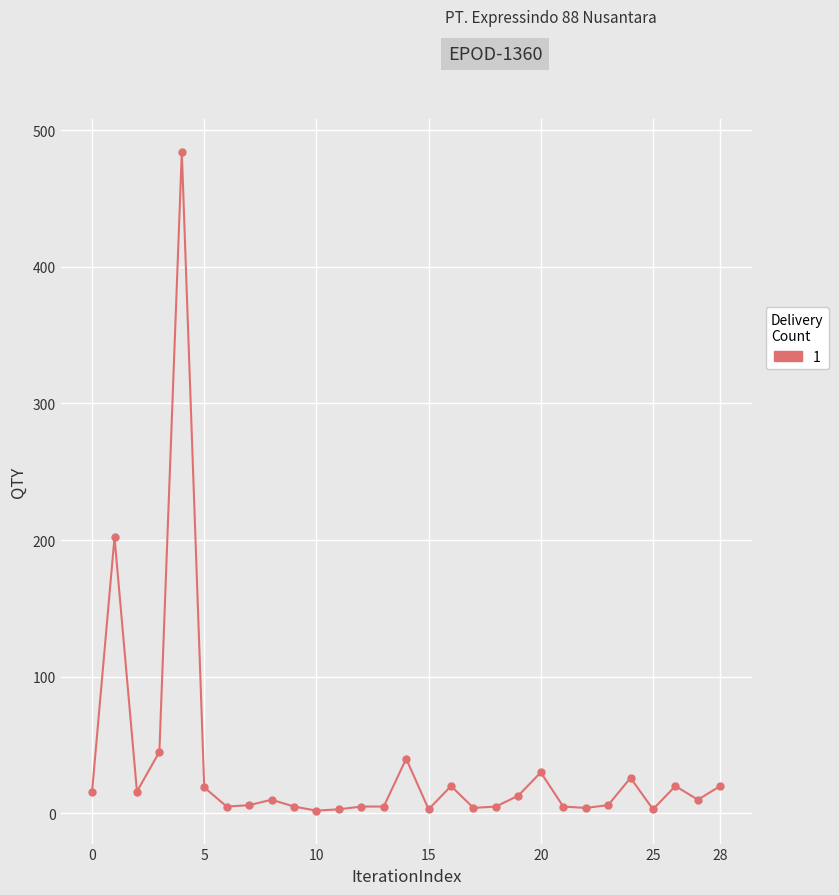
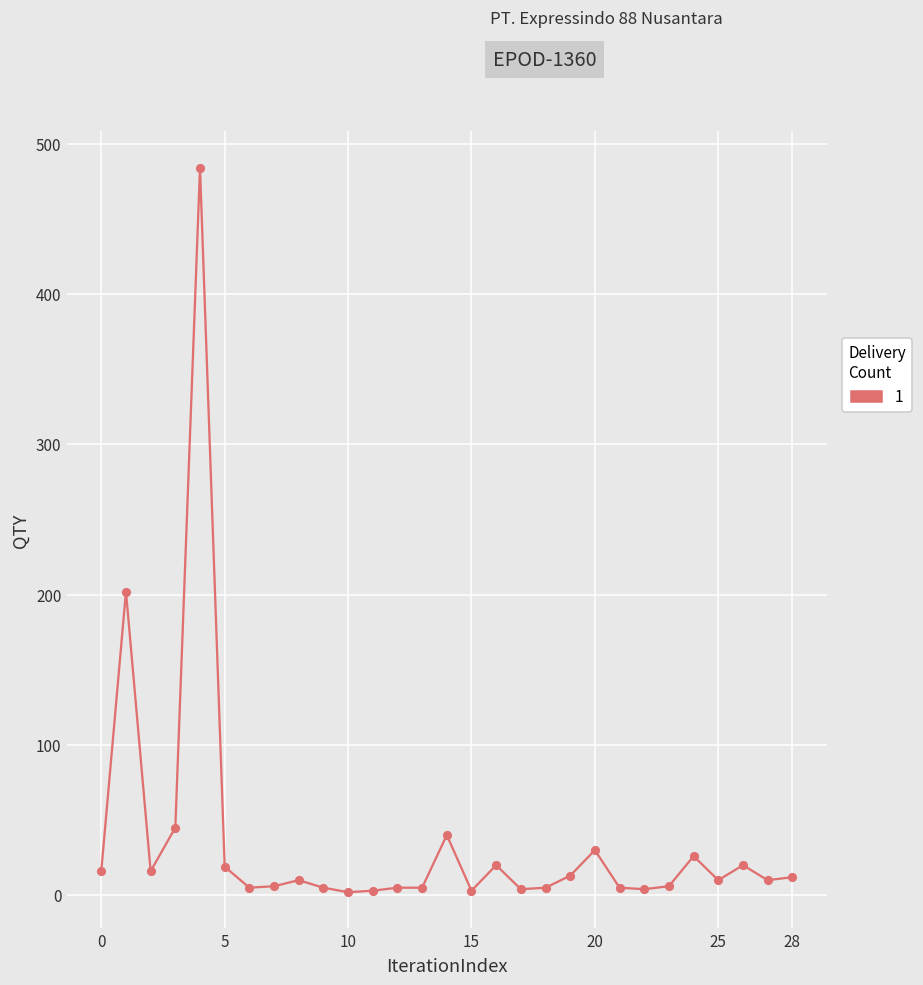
25: 3 -> 10
28: 20 -> 12
